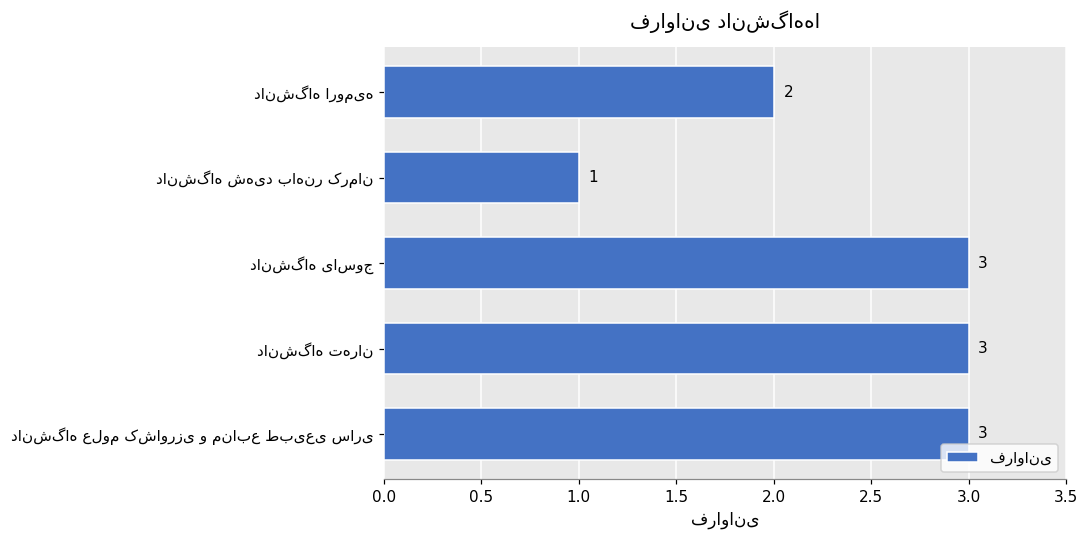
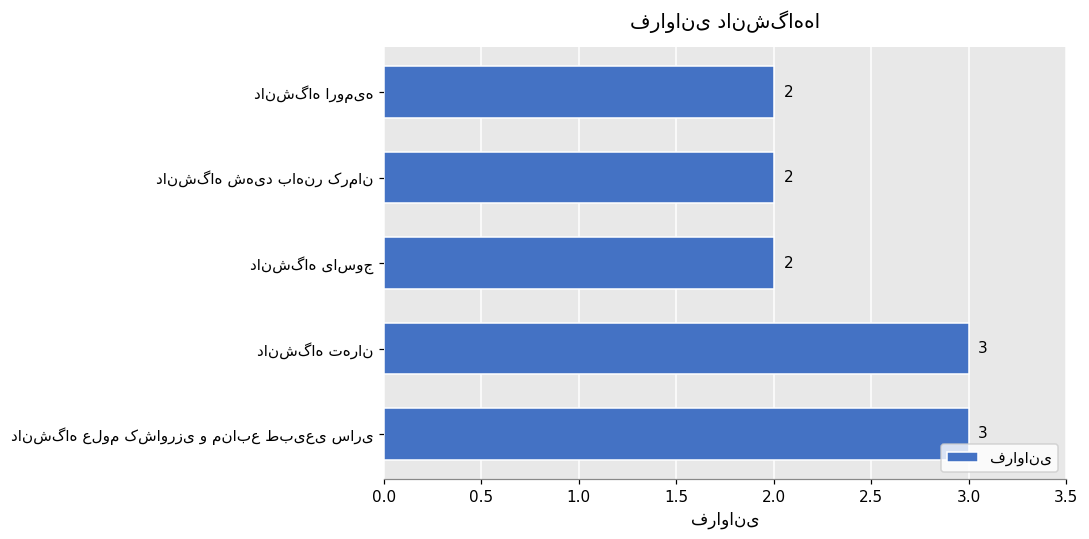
دانشگاه شهید باهنر کرمان: 1 -> 2
دانشگاه یاسوج: 3 -> 2
